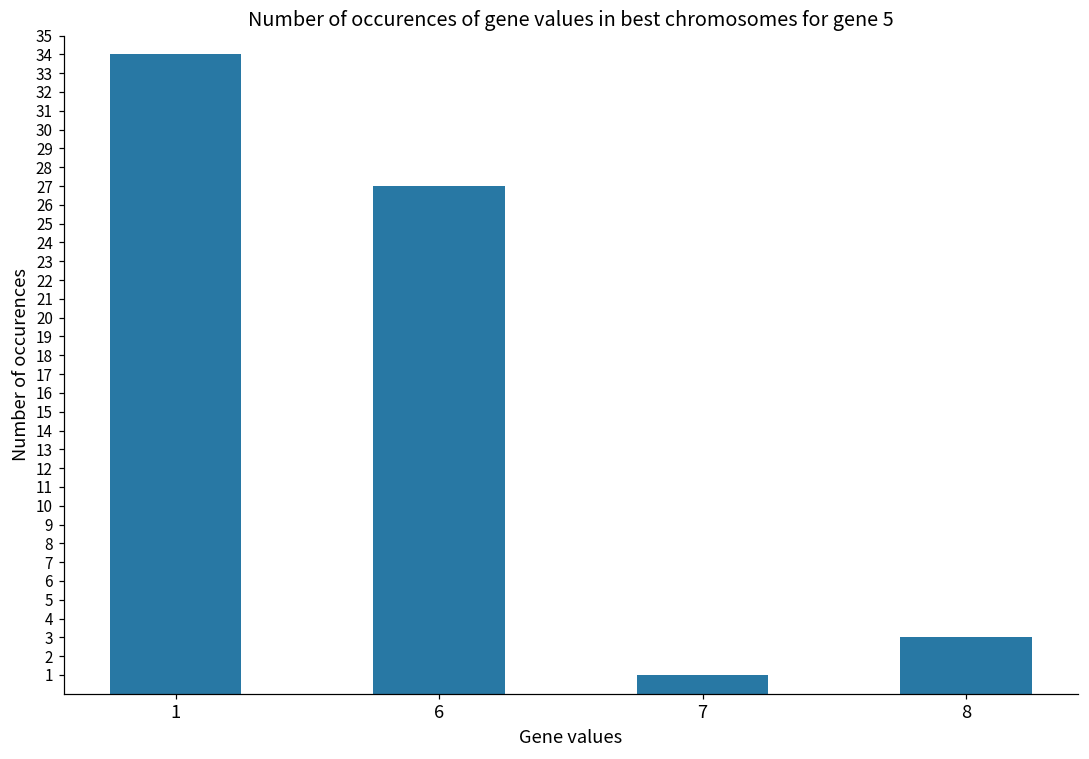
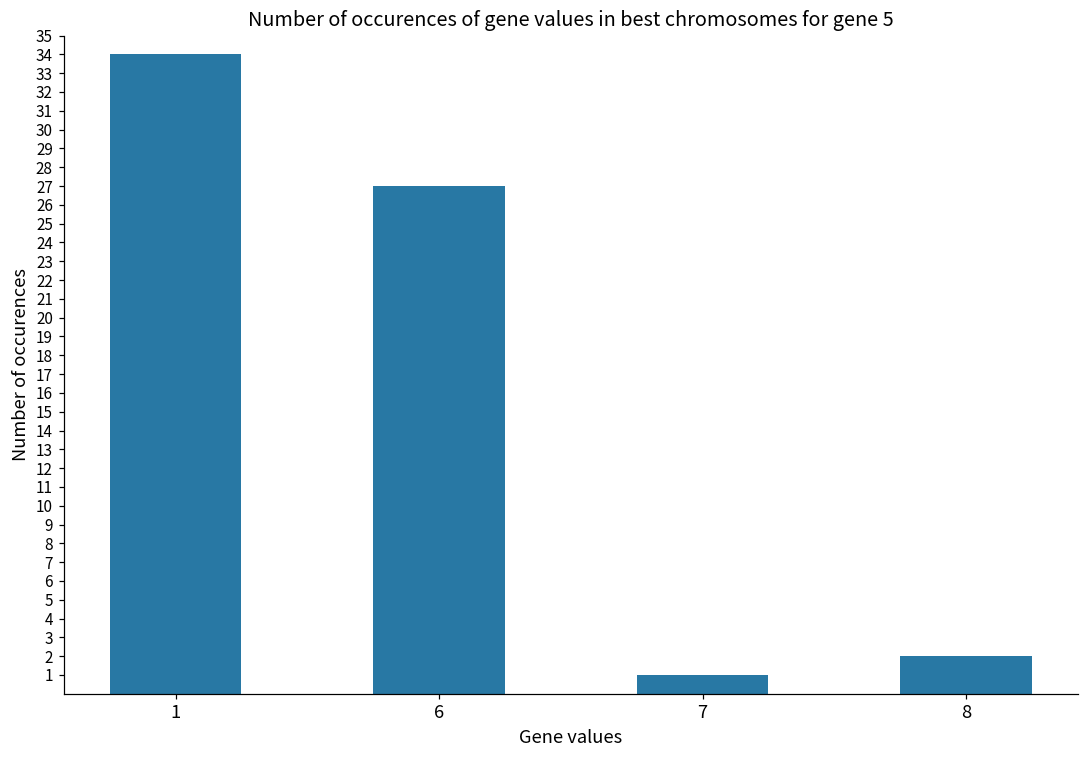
8: 3 -> 2
